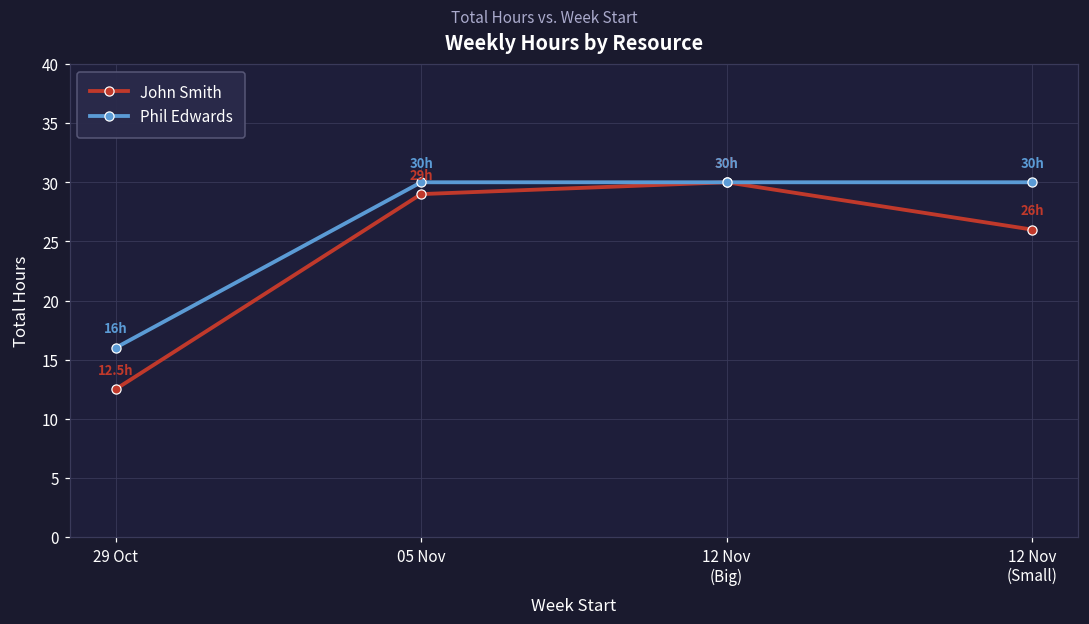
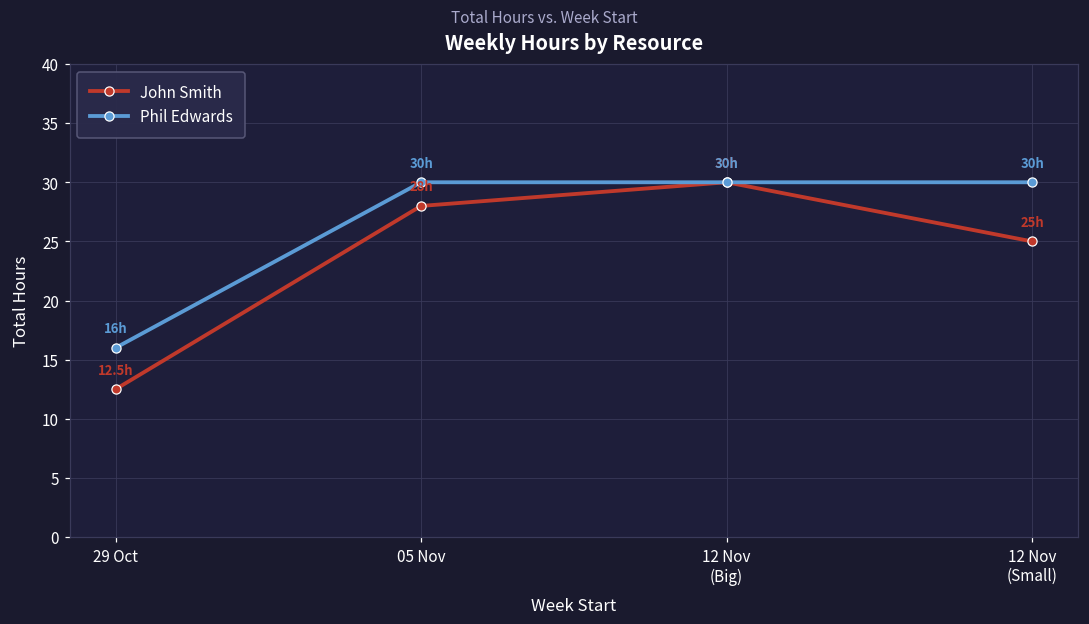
John Smith, 05 Nov: 29h -> 28h
John Smith, 12 Nov (Small): 26h -> 25h
